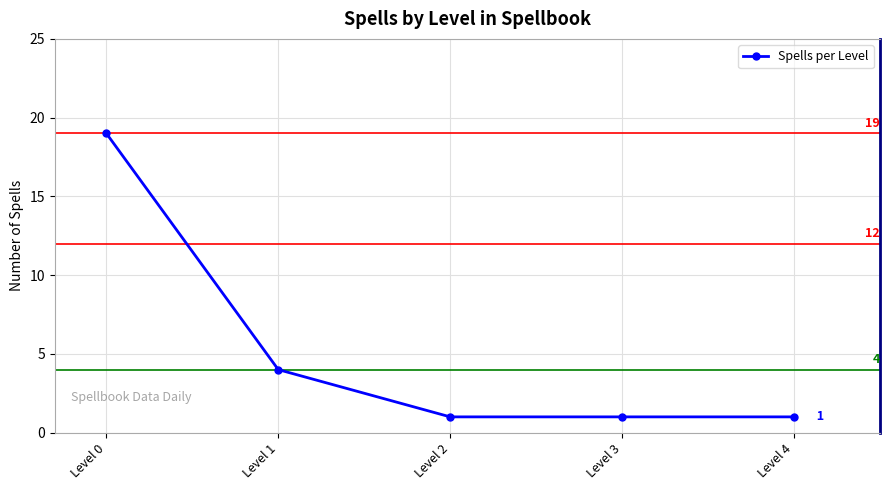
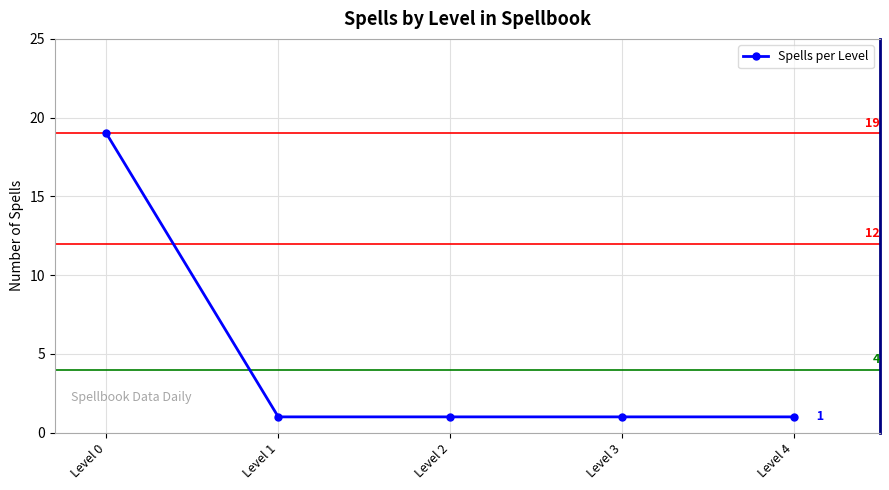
Level 1: 4 -> 1
